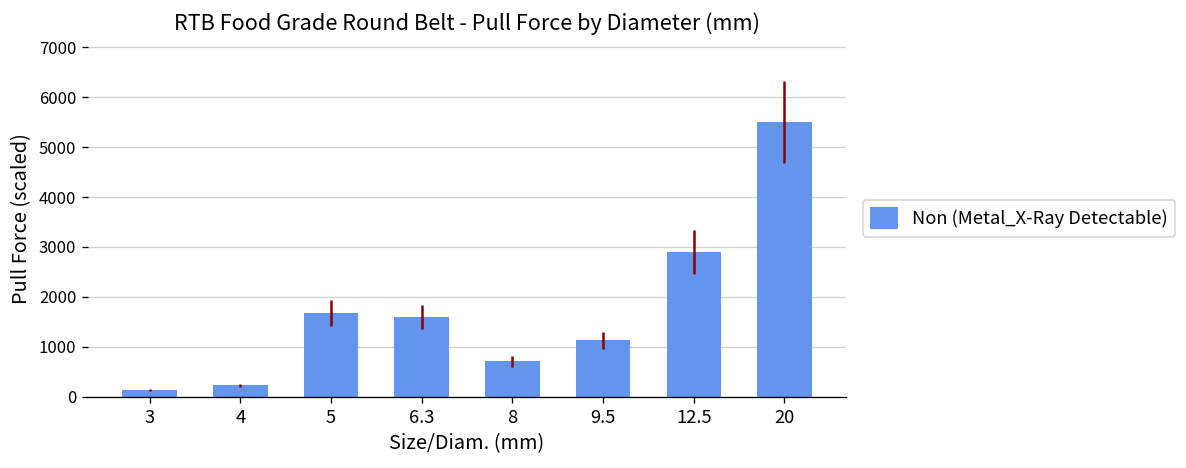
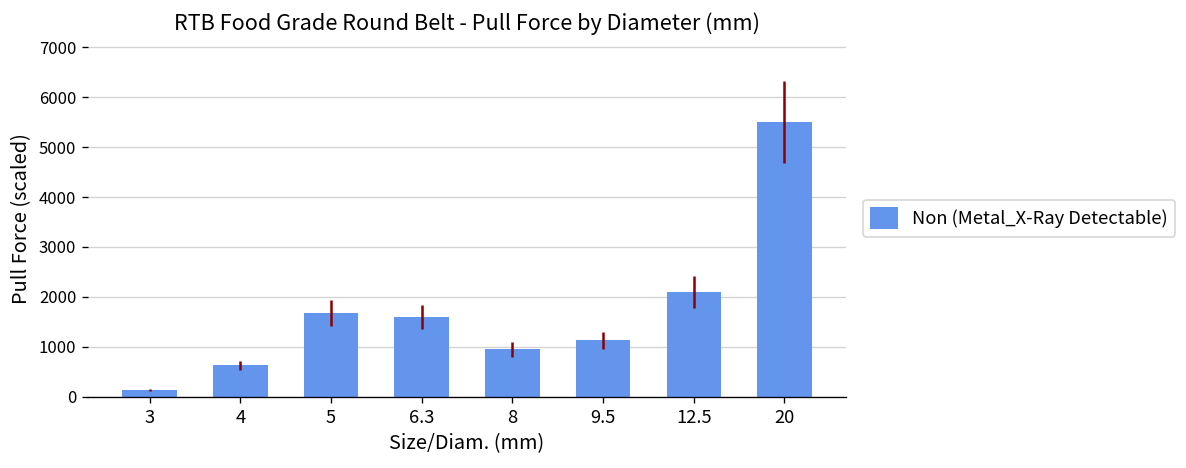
4: 200 -> 600
8: 700 -> 1000
12.5: 2900 -> 2100
